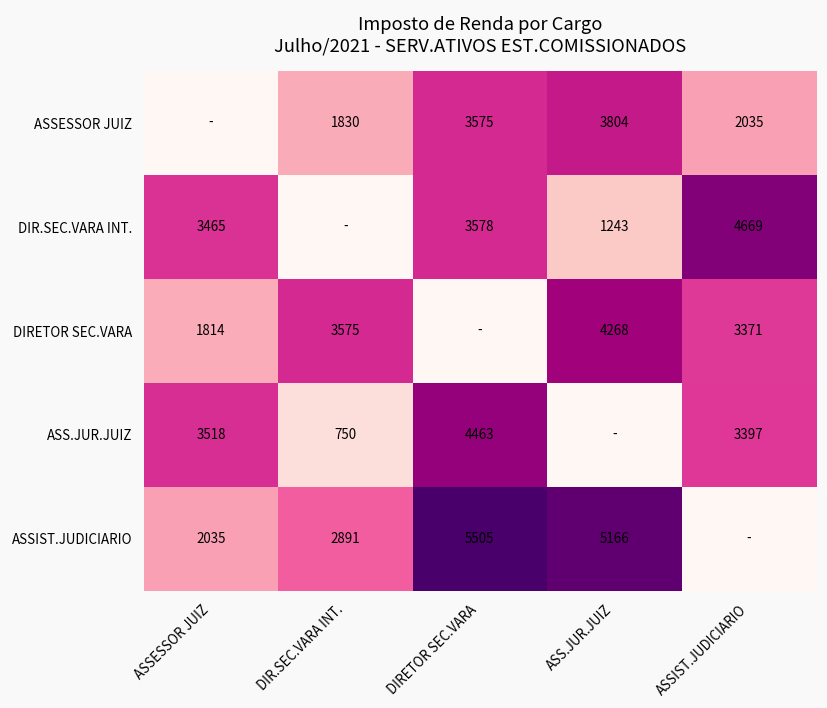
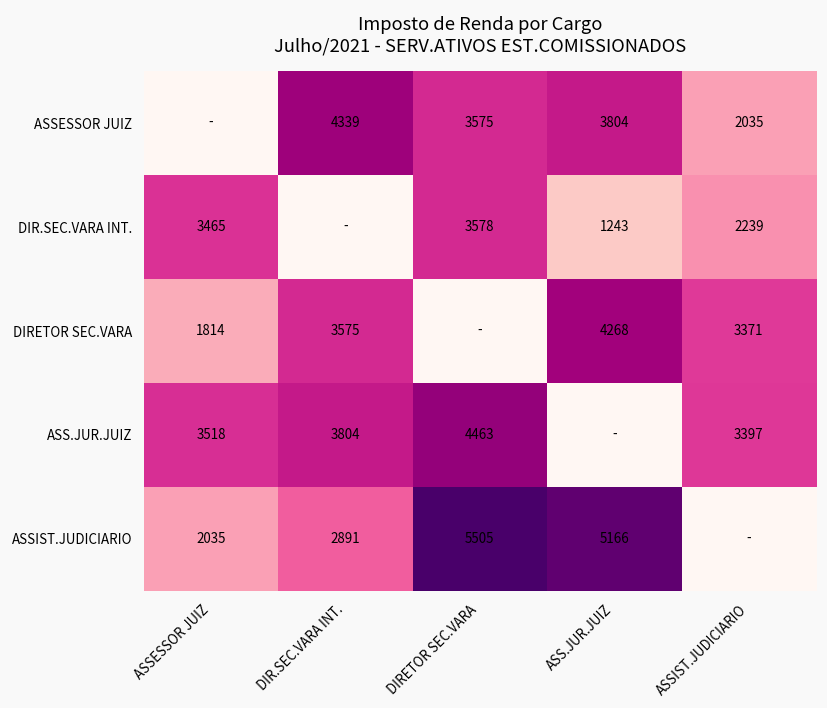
ASSESSOR JUIZ, DIR.SEC.VARA INT.: 1830 -> 4339
DIR.SEC.VARA INT., ASSIST.JUDICIARIO: 4669 -> 2239
ASS.JUR.JUIZ, DIR.SEC.VARA INT.: 750 -> 3804
